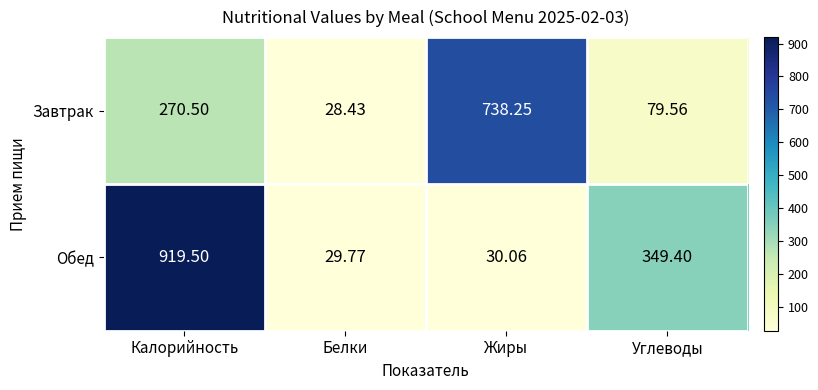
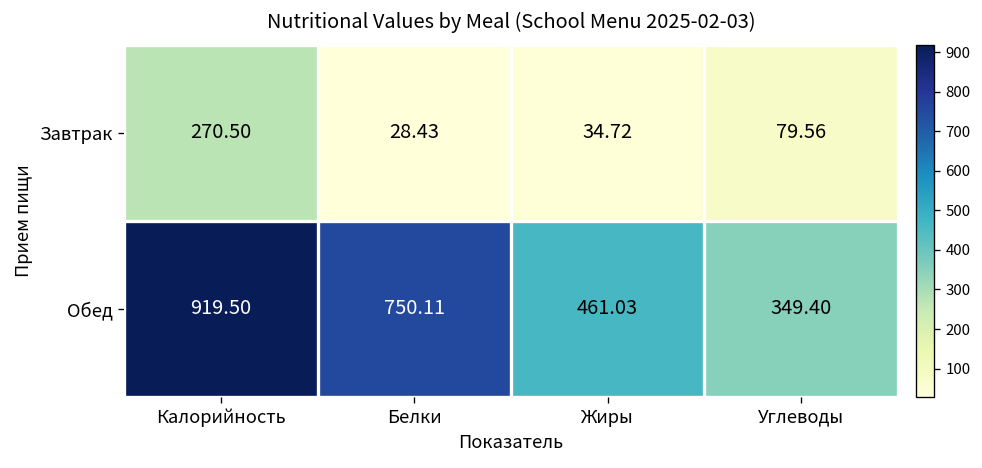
Завтрак, Жиры: 738.25 -> 34.72
Обед, Белки: 29.77 -> 750.11
Обед, Жиры: 30.06 -> 461.03
